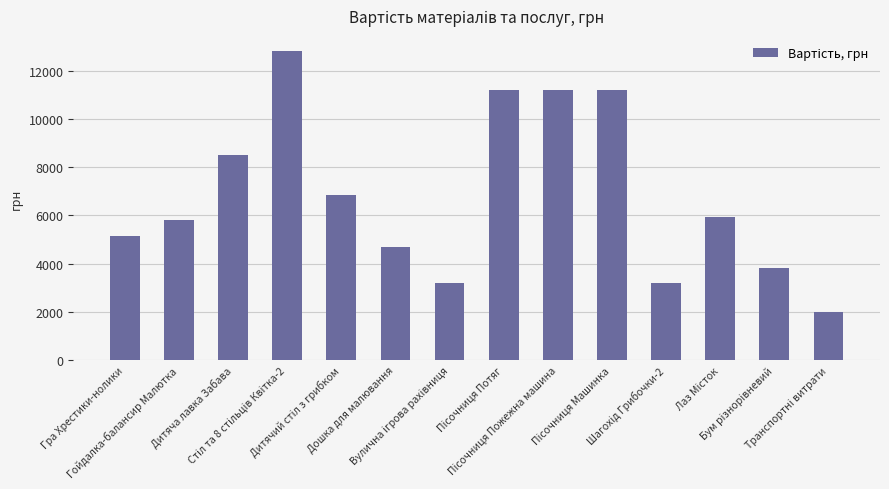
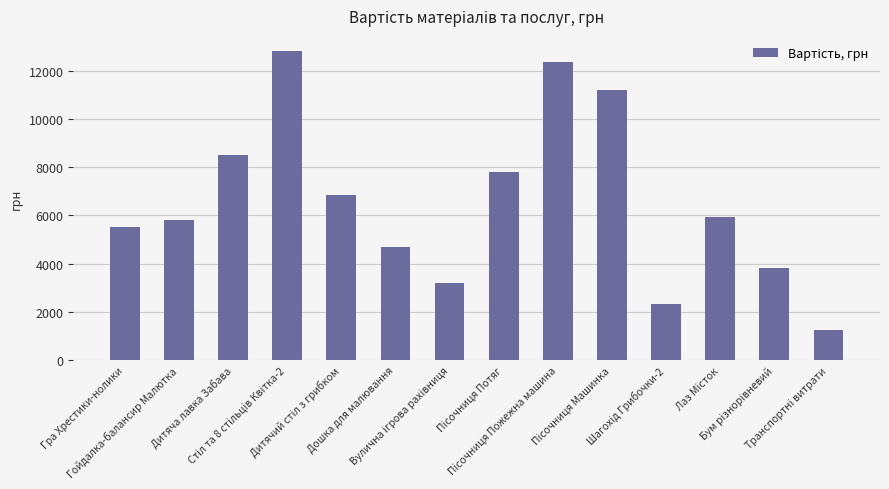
Гра Хрестики-нолики: 5200 -> 5500
Пісочниця Потяг: 11200 -> 7800
Пісочниця Пожежна машина: 11200 -> 12400
Шагохід Грибочки-2: 3200 -> 2300
Транспортні витрати: 2000 -> 1300
